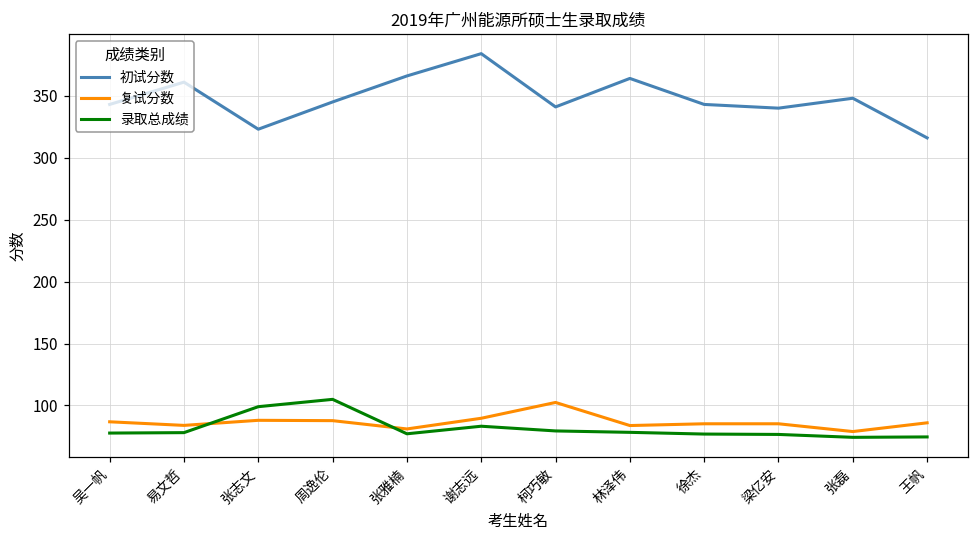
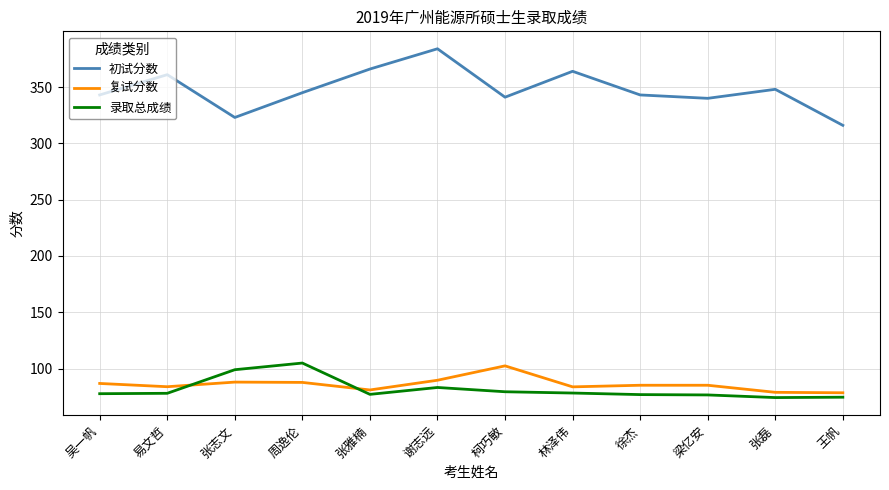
复试分数, 王帆: 86 -> 79
